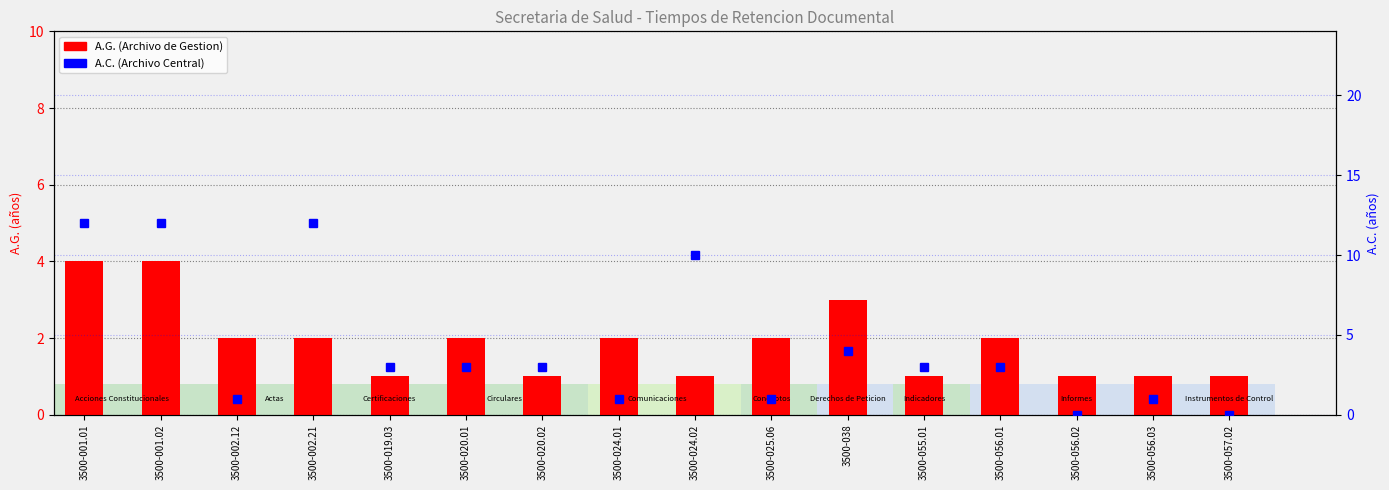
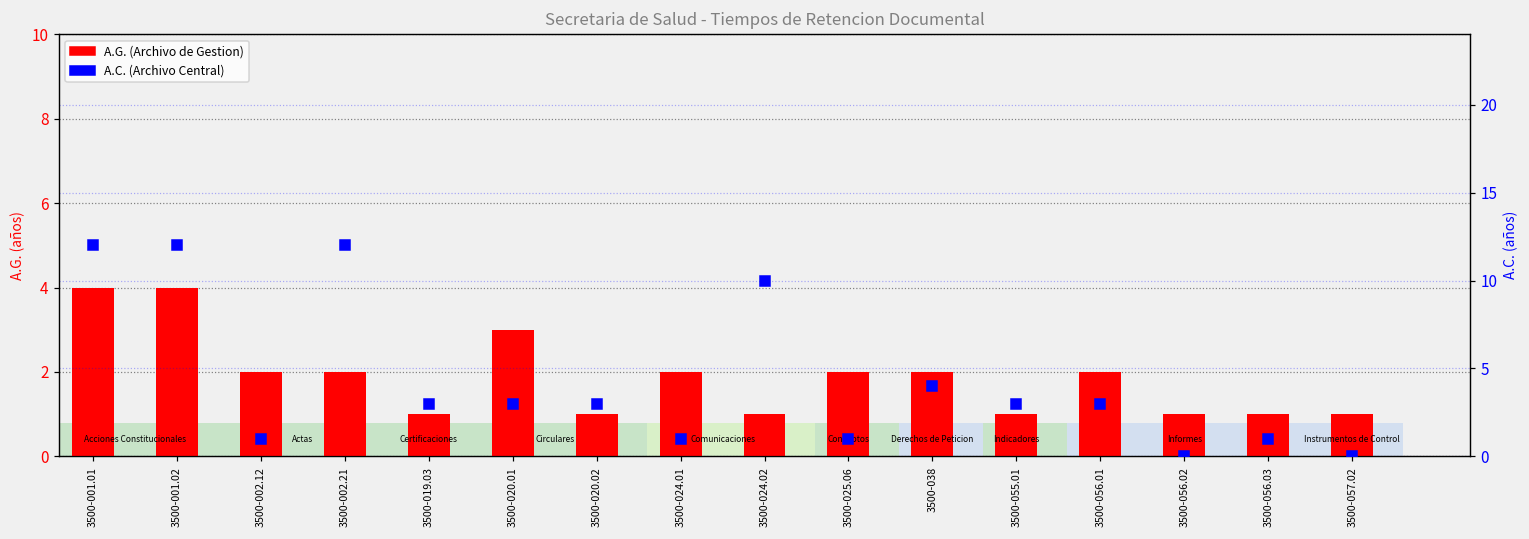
A.G. (Archivo de Gestion), 3500-020.01: 2 -> 3
A.G. (Archivo de Gestion), 3500-038: 3 -> 2
